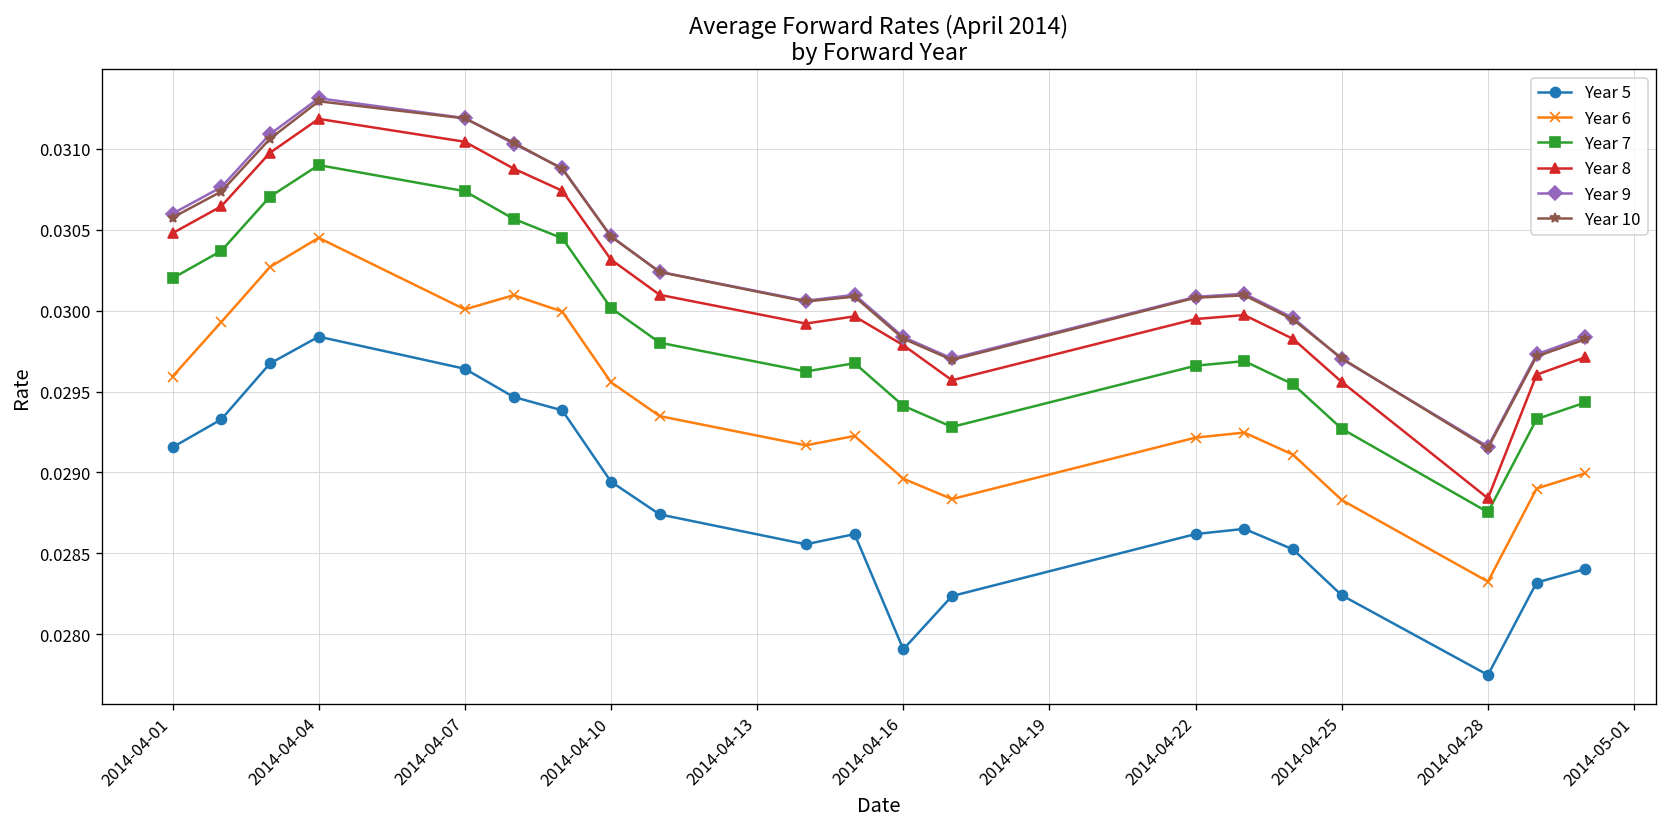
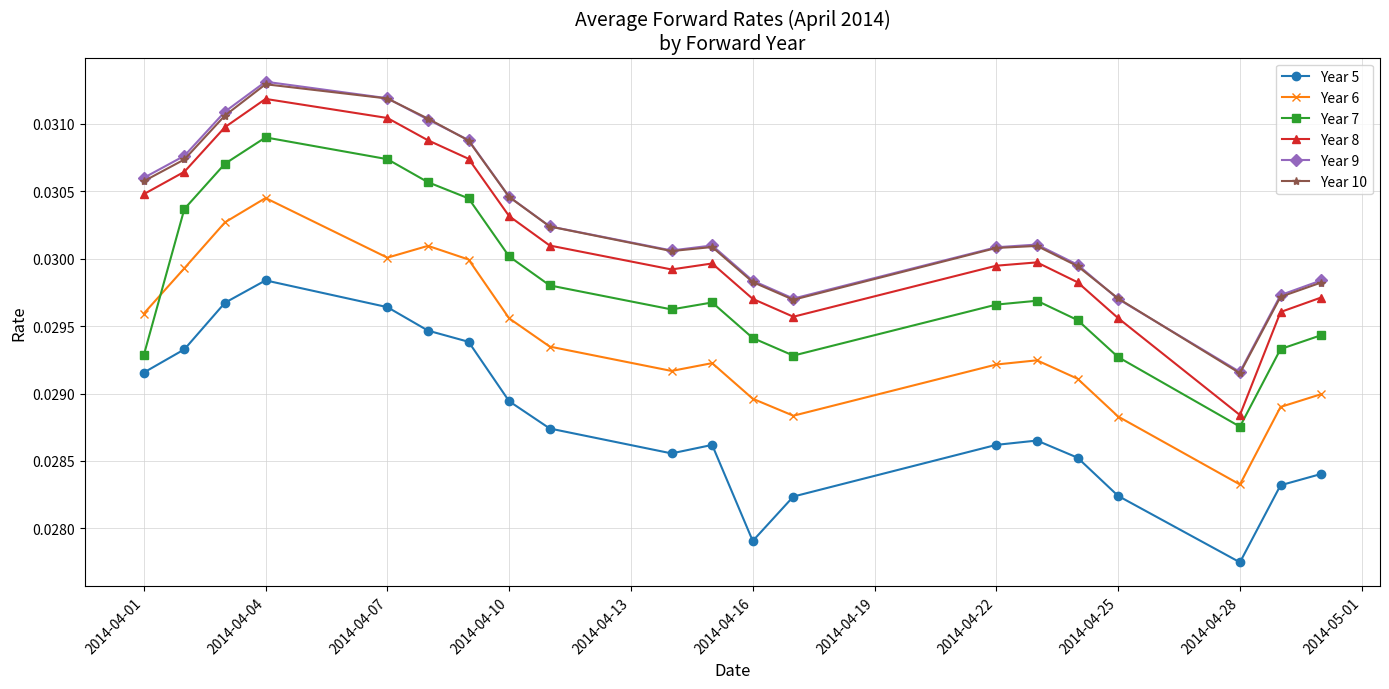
Year 7, 2014-04-01: 0.03020 -> 0.02928
Year 8, 2014-04-16: 0.02979 -> 0.02970
